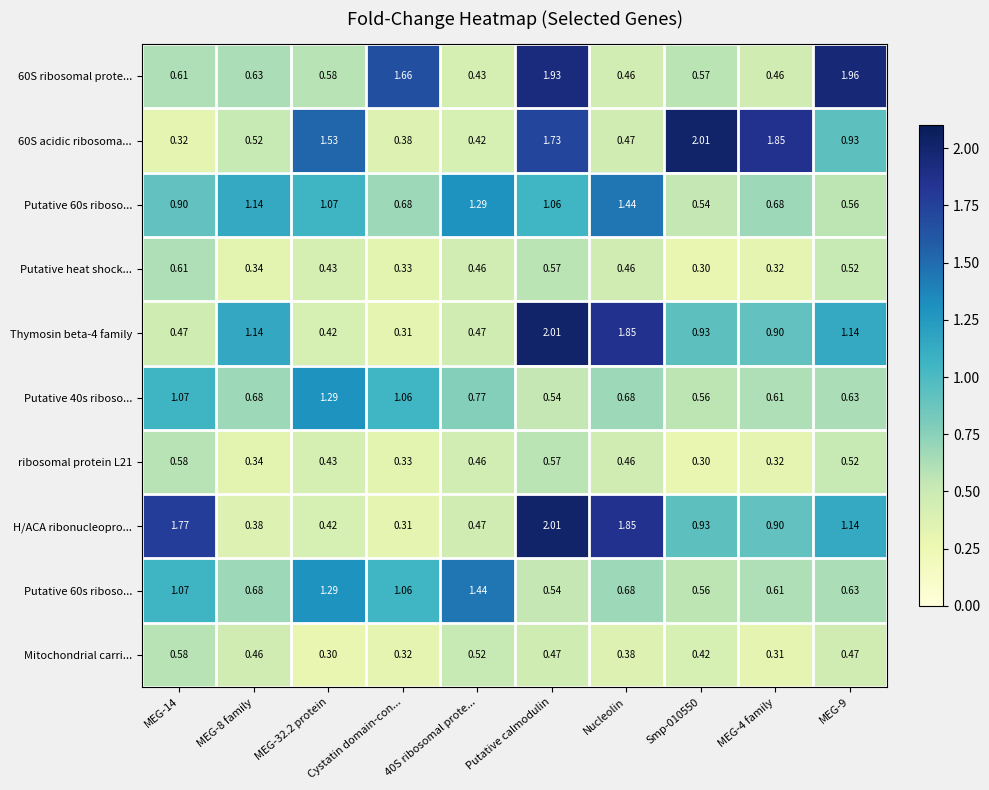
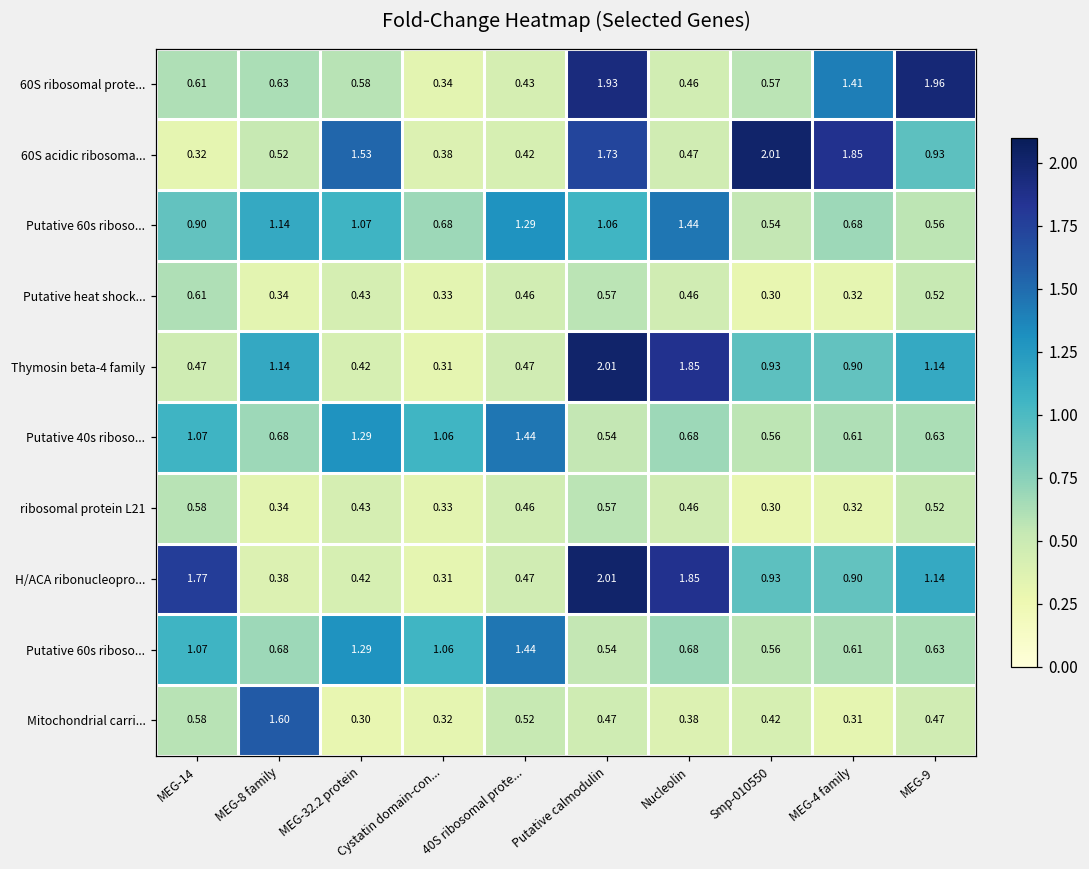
60S ribosomal prote..., Cystatin domain-con...: 1.66 -> 0.34
60S ribosomal prote..., MEG-4 family: 0.46 -> 1.41
Putative 40s riboso..., 40S ribosomal prote...: 0.77 -> 1.44
Mitochondrial carri..., MEG-8 family: 0.46 -> 1.60
